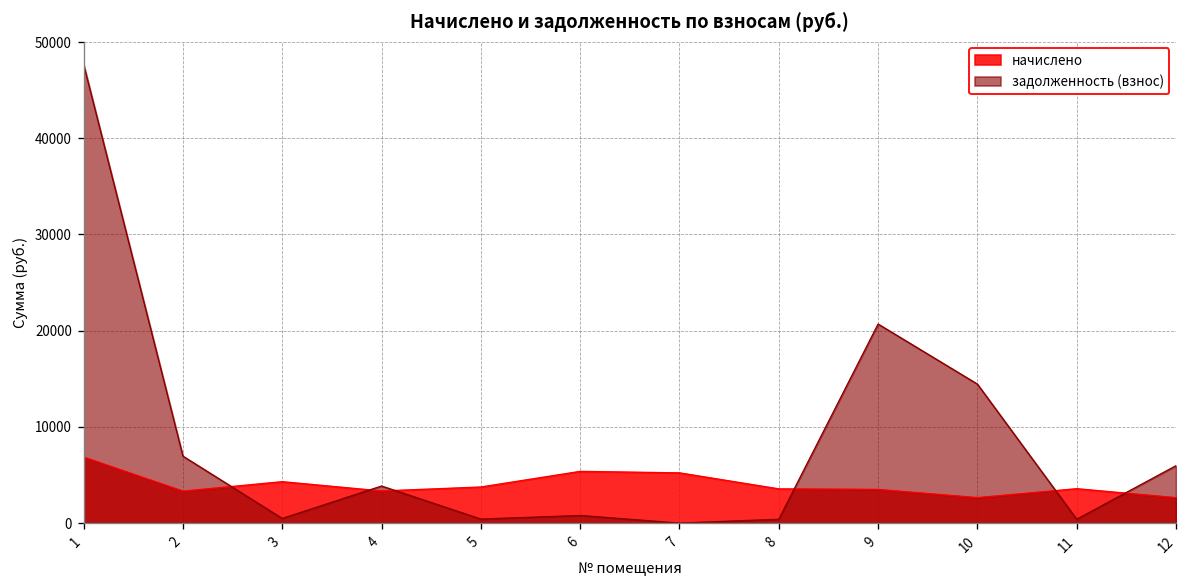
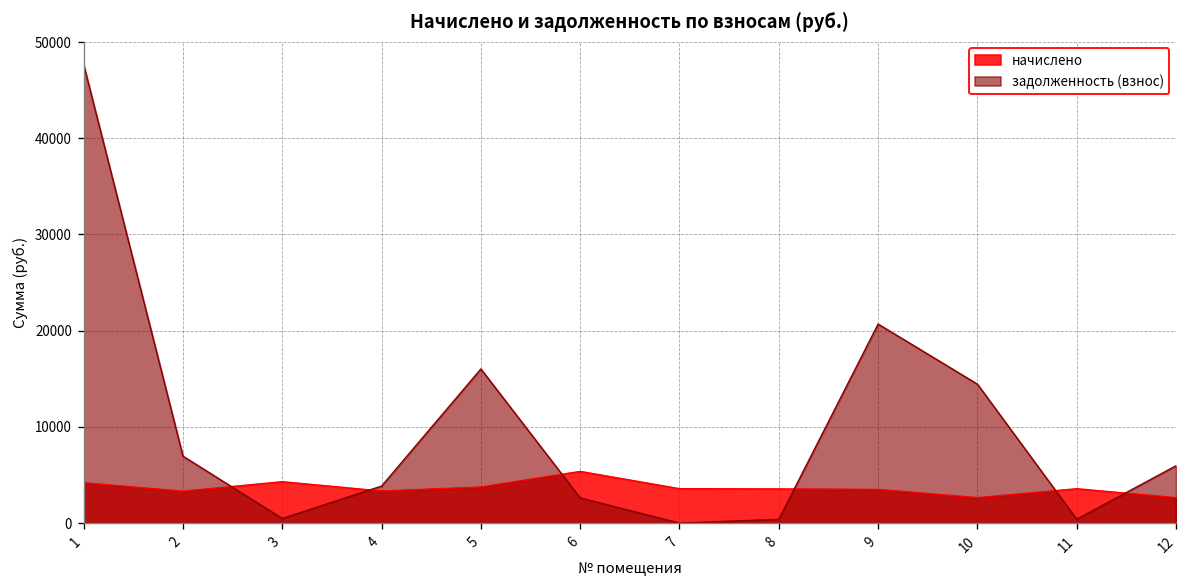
начислено, 1: 7000 -> 4000
задолженность (взнос), 5: 0 -> 16000
задолженность (взнос), 6: 1000 -> 3000
начислено, 7: 5000 -> 4000
